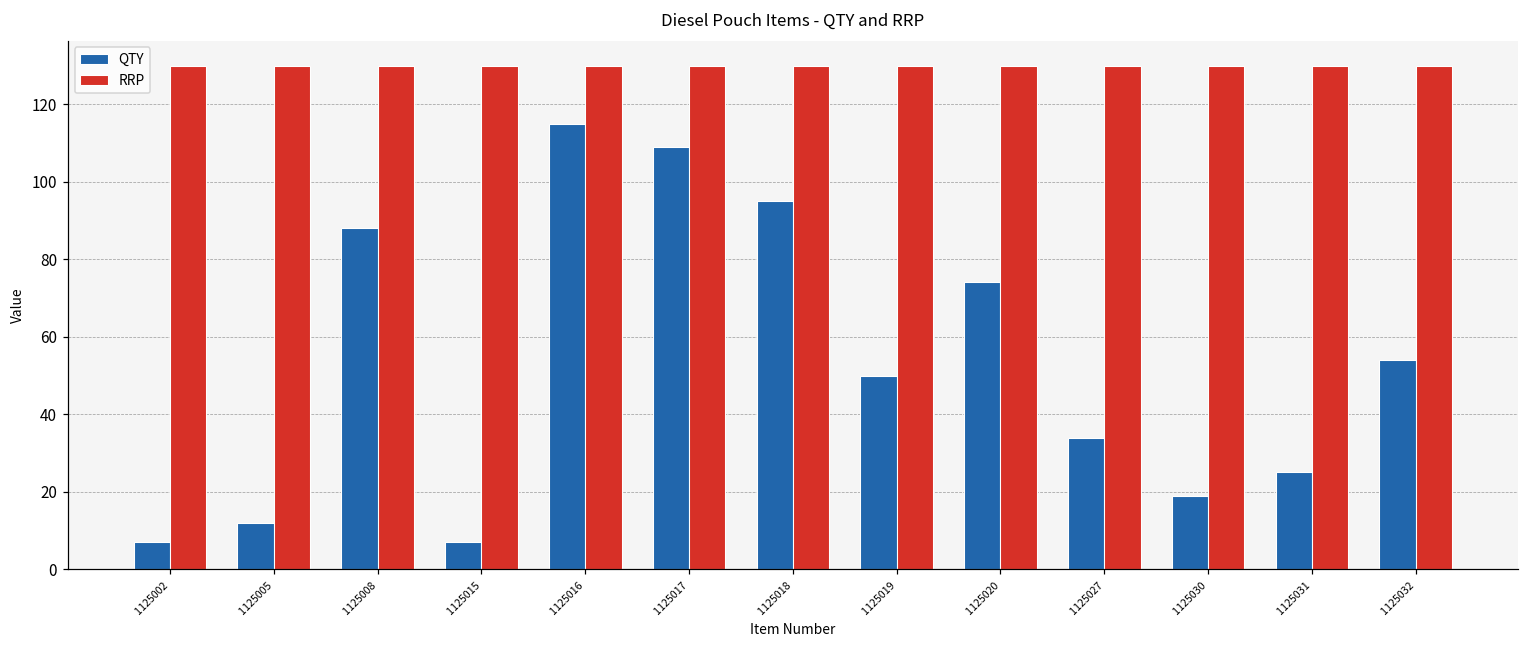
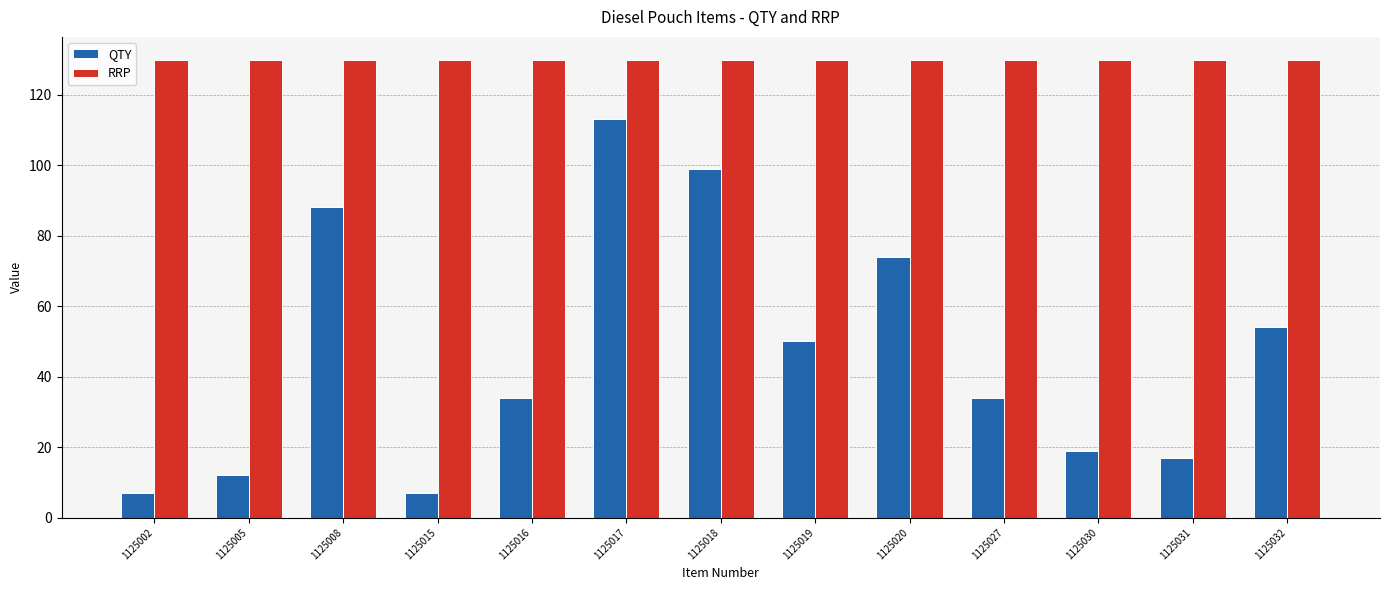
QTY, 1125016: 115 -> 34
QTY, 1125017: 109 -> 113
QTY, 1125018: 95 -> 99
QTY, 1125031: 25 -> 17
